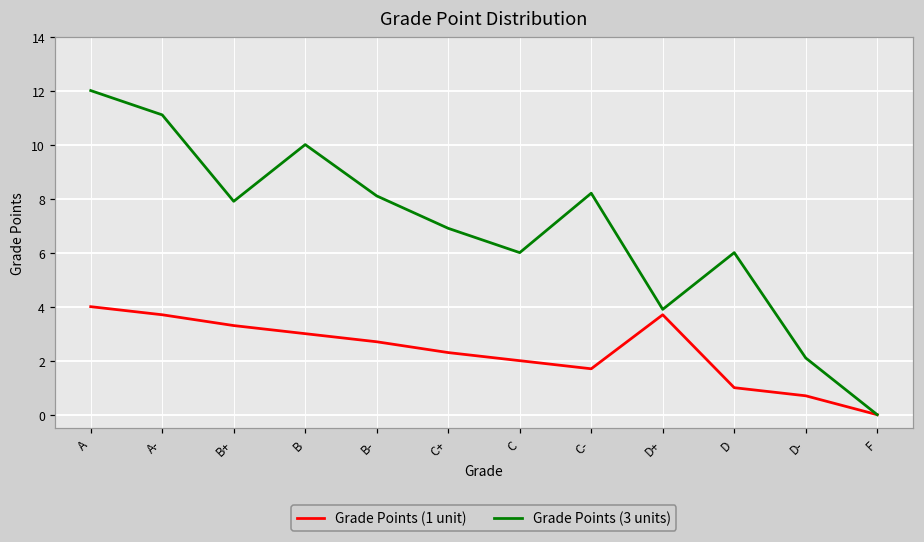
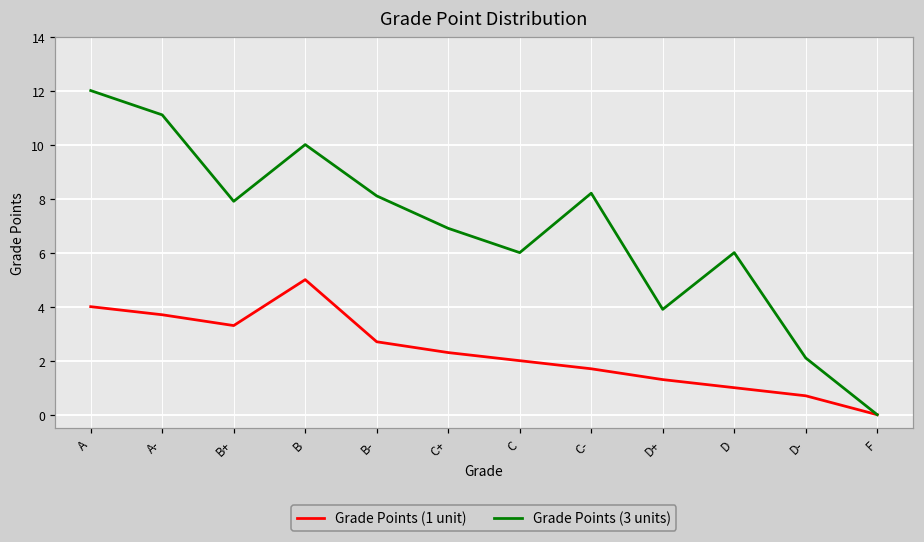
Grade Points (1 unit), B: 3 -> 5
Grade Points (1 unit), D+: 3.7 -> 1.3
